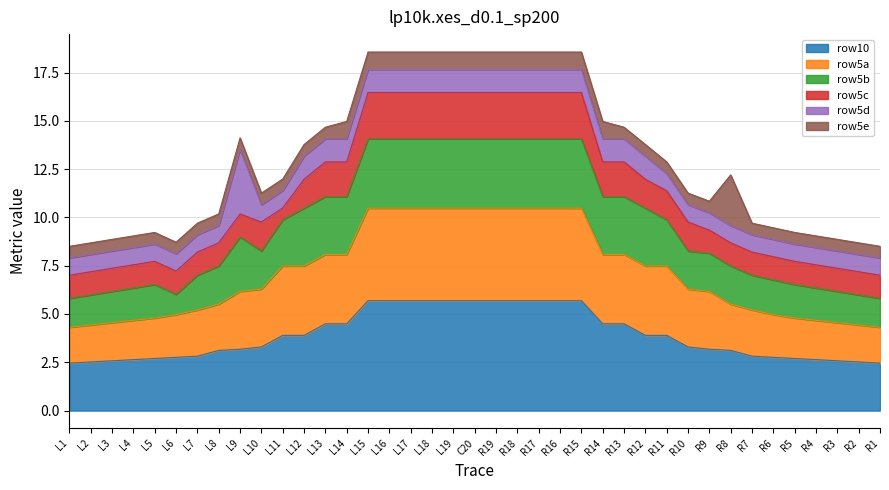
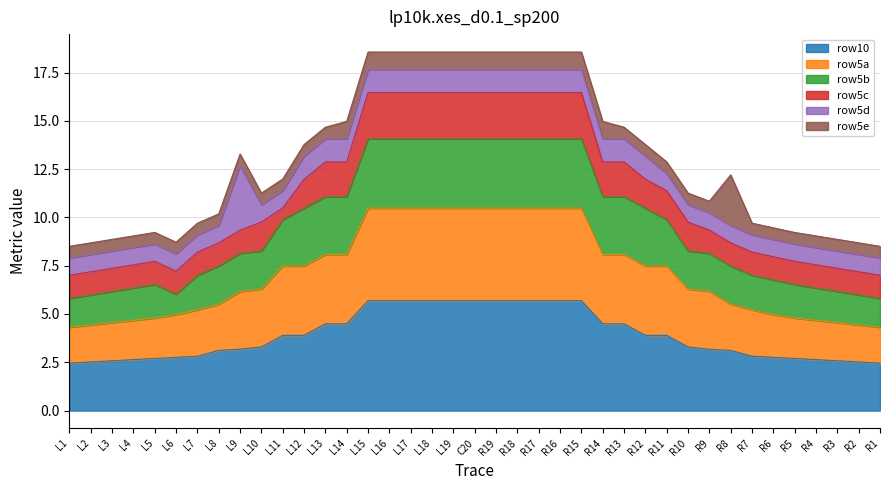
row5b, L9: 2.8 -> 2.0
